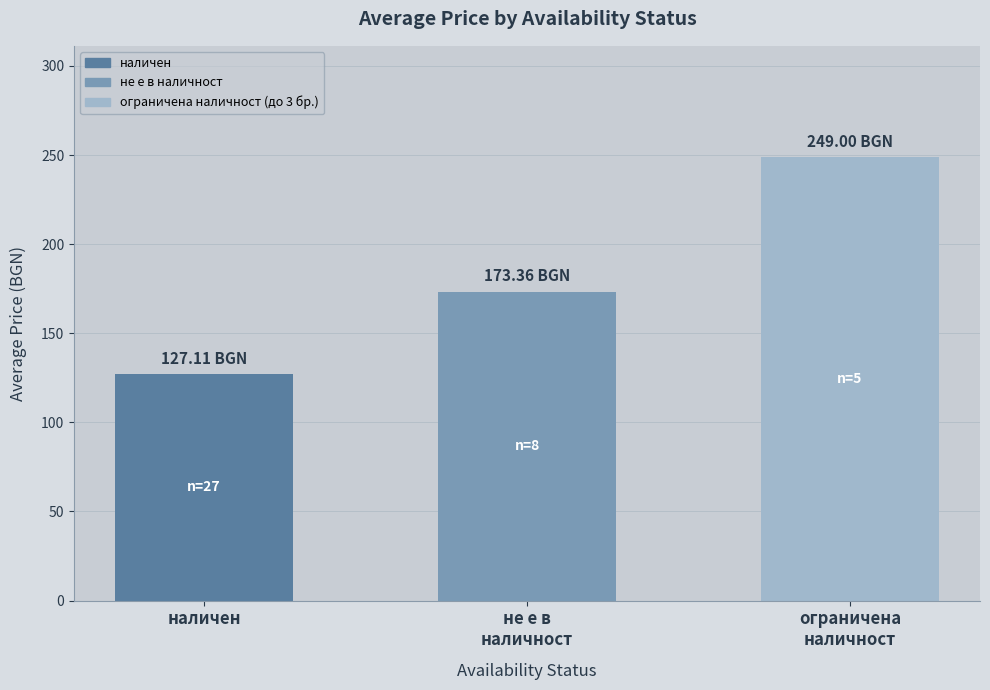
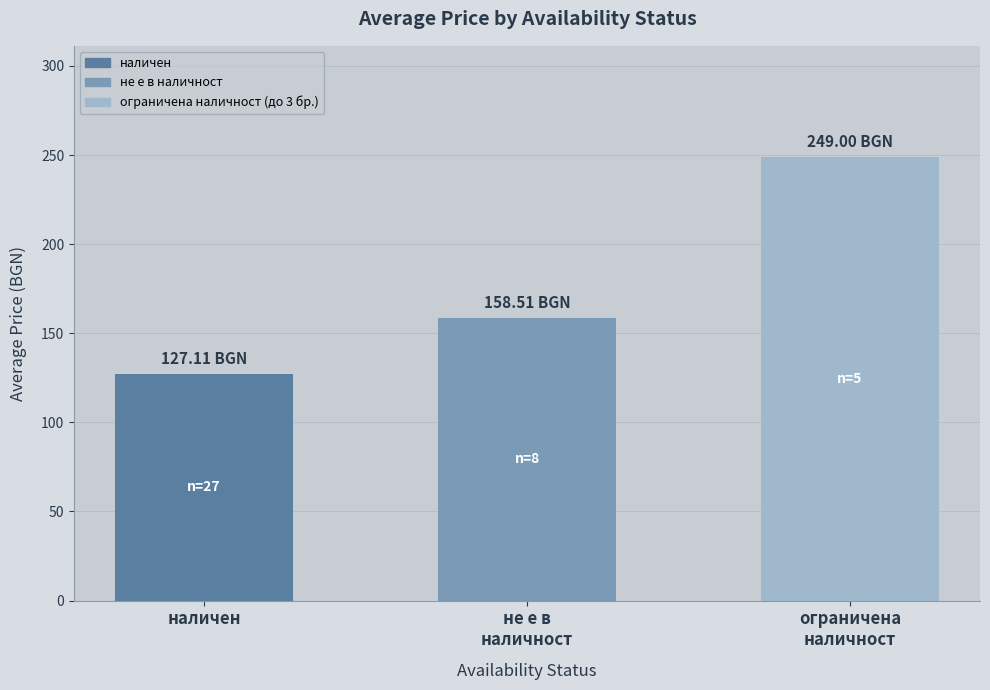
не е в наличност: 173.36 -> 158.51
